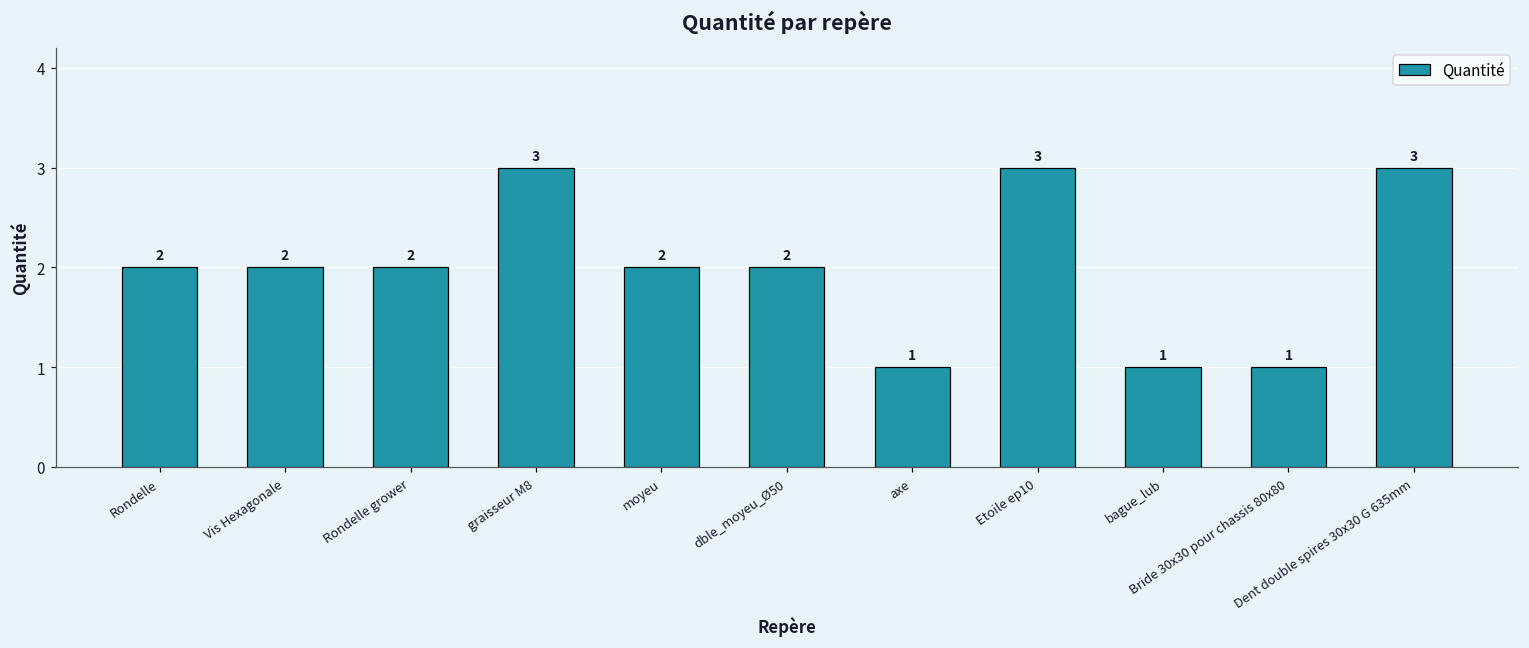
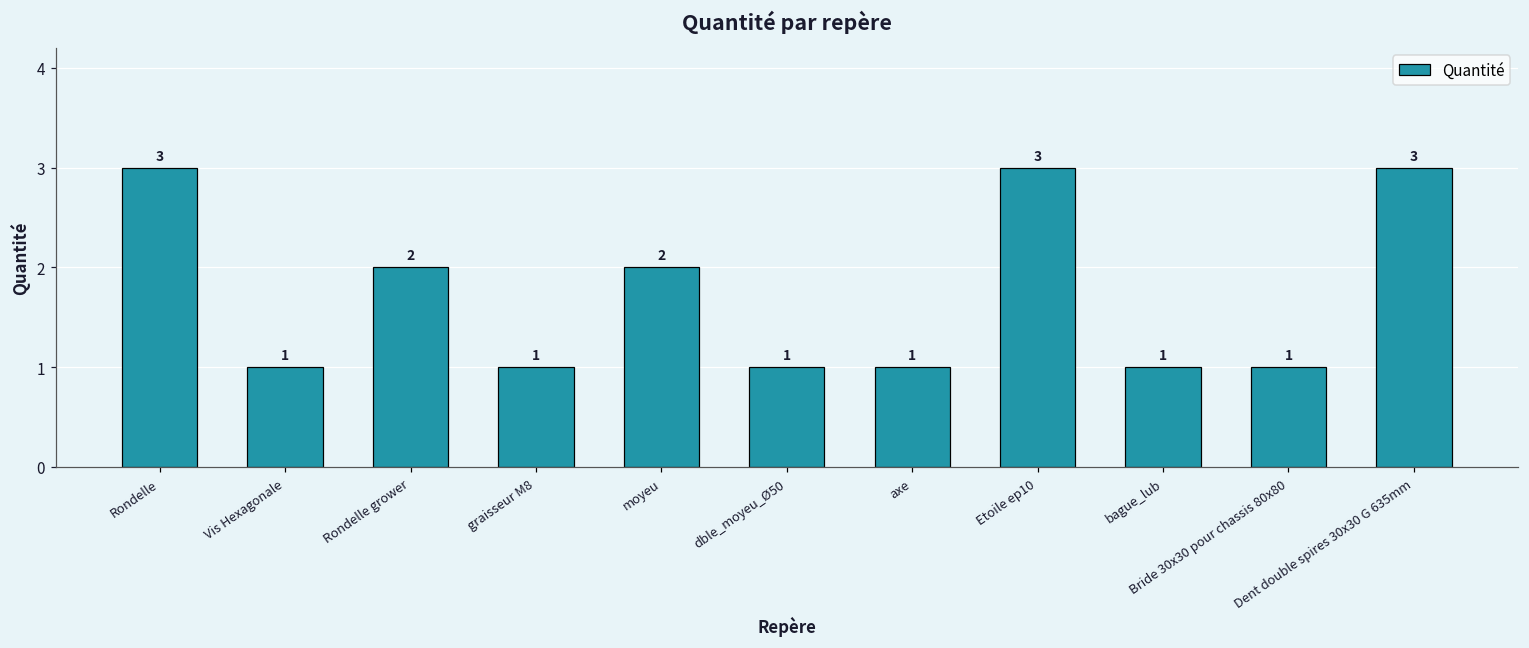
Rondelle: 2 -> 3
Vis Hexagonale: 2 -> 1
graisseur M8: 3 -> 1
dble_moyeu_Ø50: 2 -> 1
